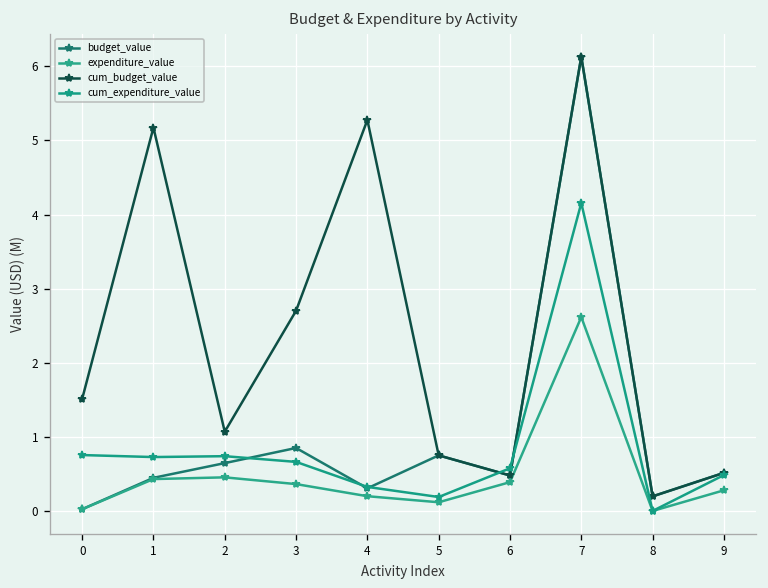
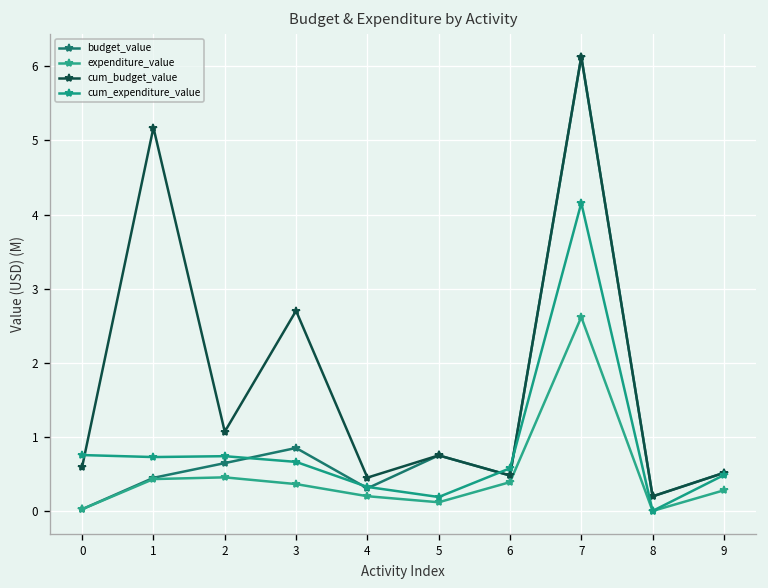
cum_budget_value, 0: 1.5 -> 0.6
cum_budget_value, 4: 5.3 -> 0.5
